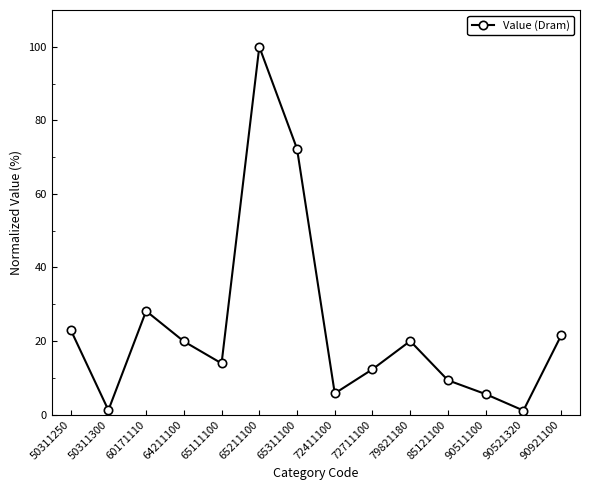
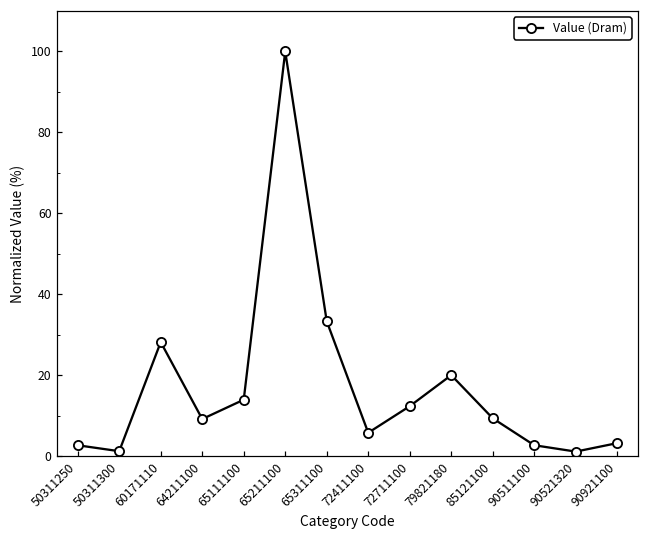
50311250: 23 -> 3
64211100: 20 -> 9
65311100: 72 -> 33
90511100: 6 -> 3
90921100: 22 -> 3
